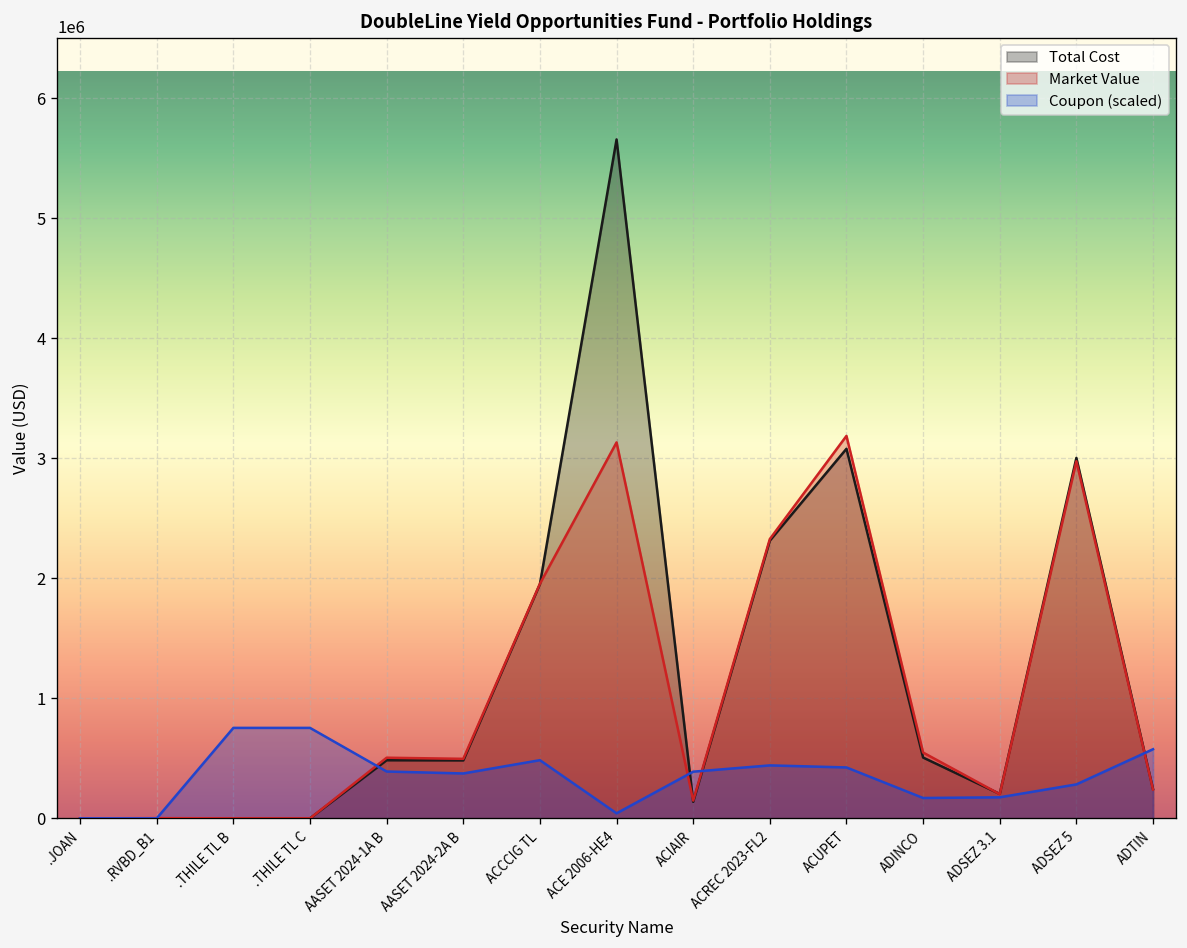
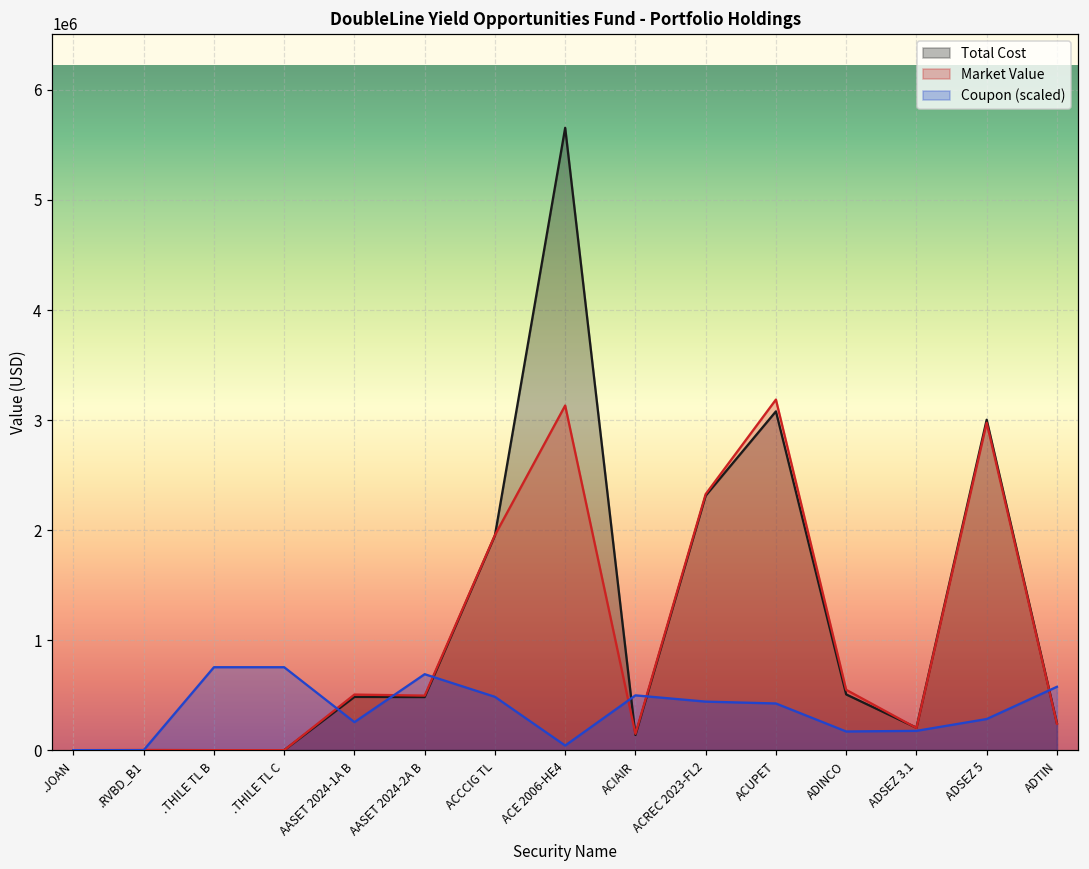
Coupon (scaled), AASET 2024-1A B: 390000 -> 250000
Coupon (scaled), AASET 2024-2A B: 370000 -> 690000
Coupon (scaled), ACIAIR: 390000 -> 500000
